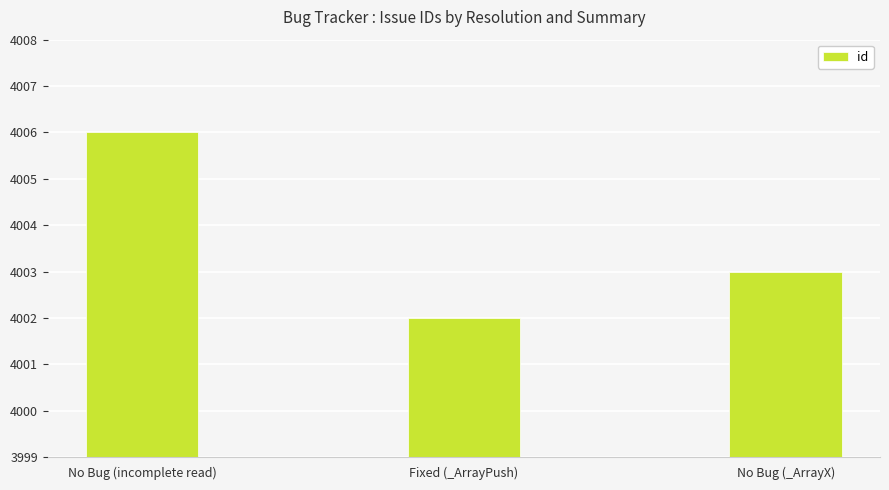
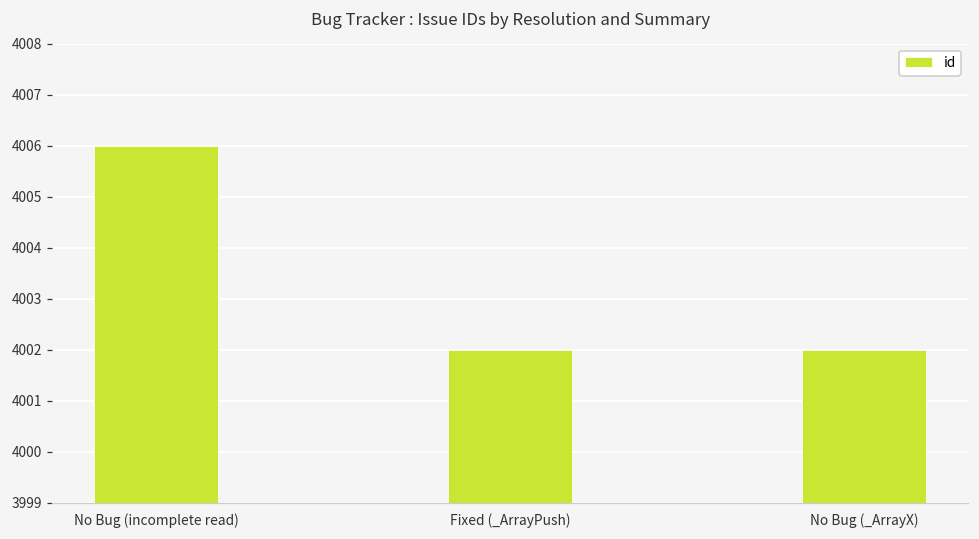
No Bug (_ArrayX): 4003 -> 4002
